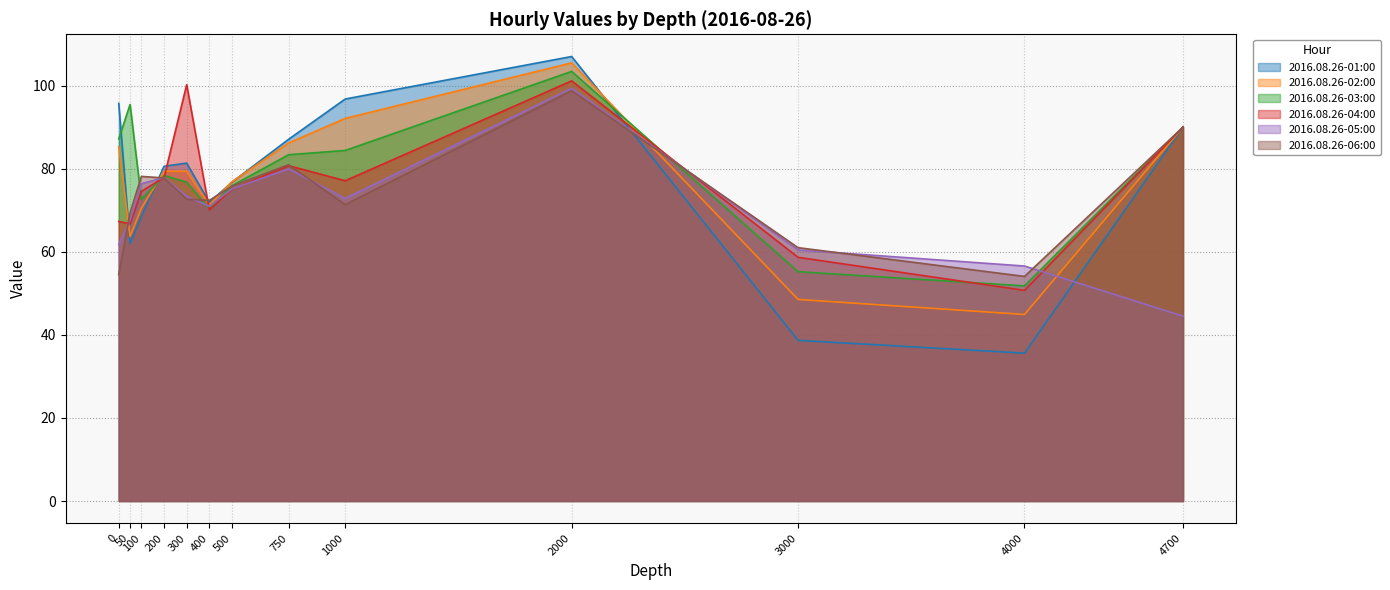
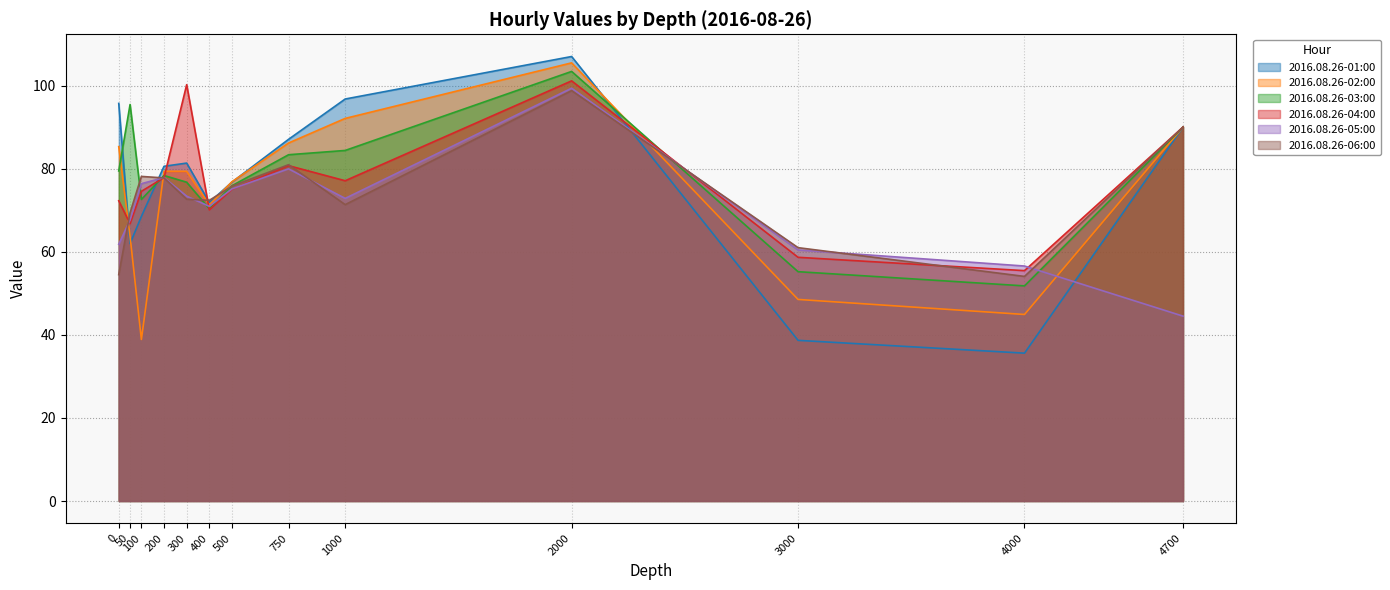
2016.08.26-03:00, 0: 87 -> 79
2016.08.26-04:00, 0: 67 -> 72
2016.08.26-02:00, 100: 70 -> 39
2016.08.26-04:00, 4000: 51 -> 55
